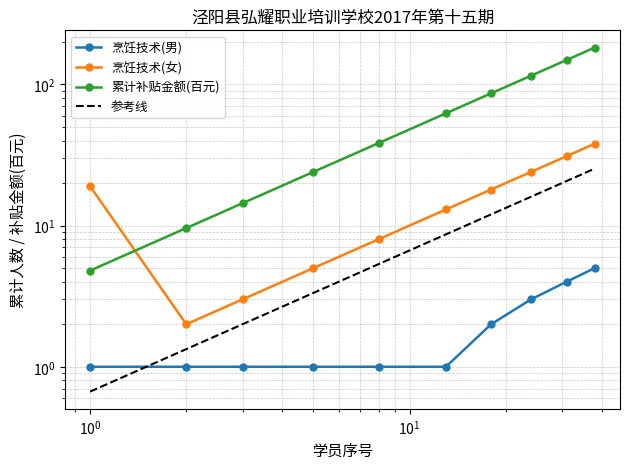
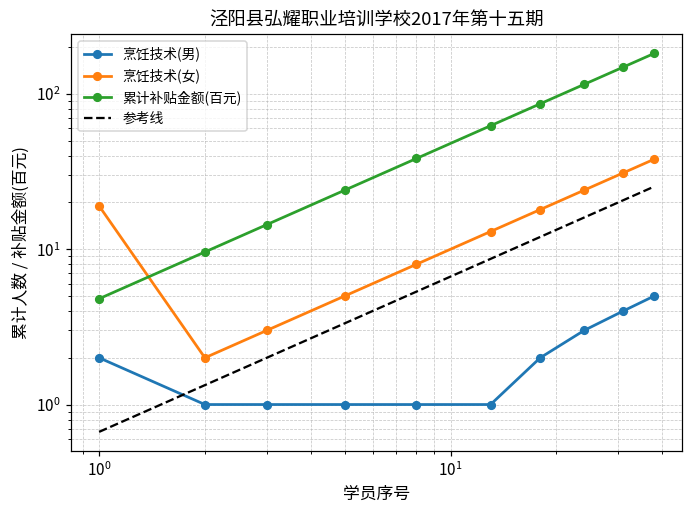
烹饪技术(男), 10^0: 1 -> 2
